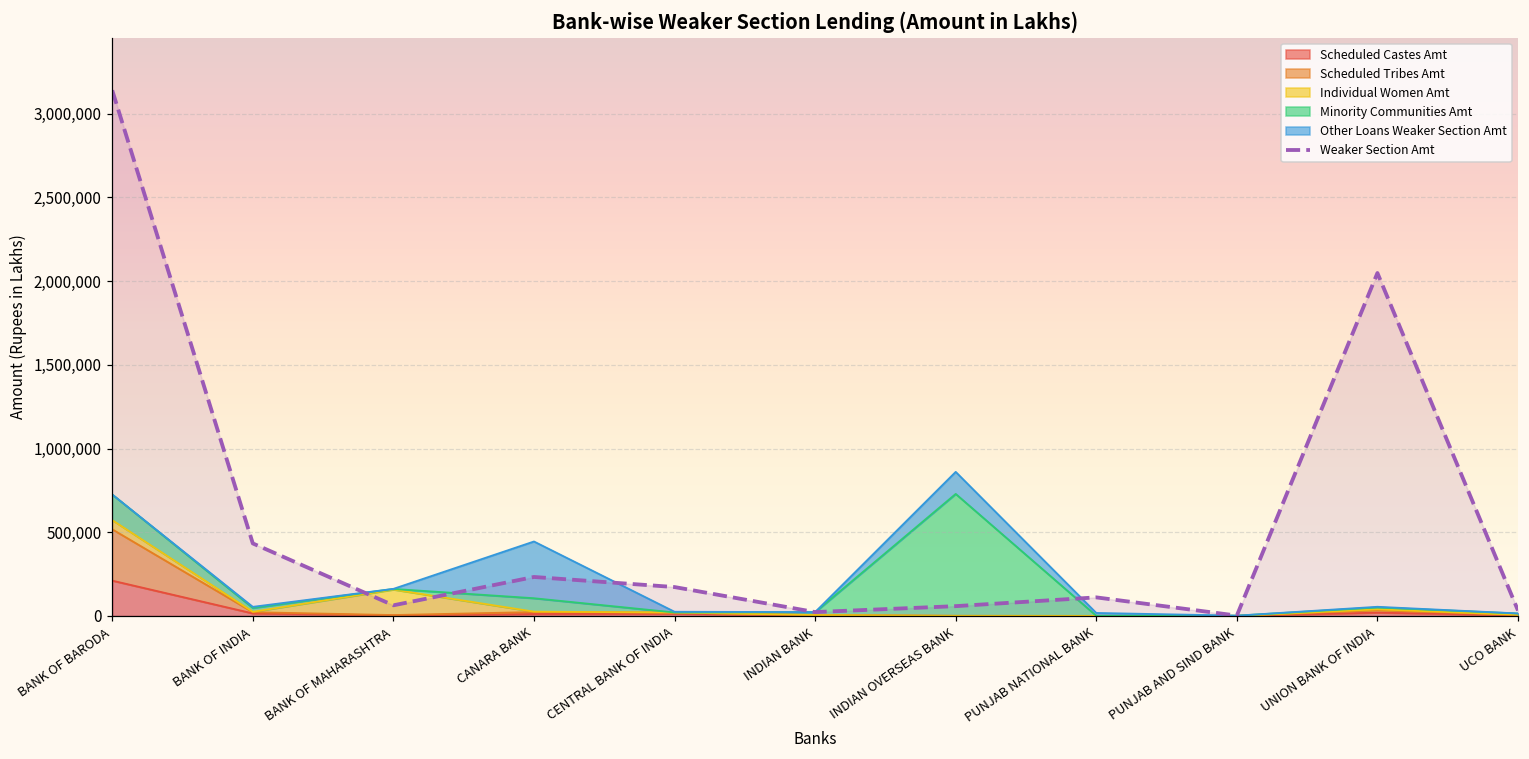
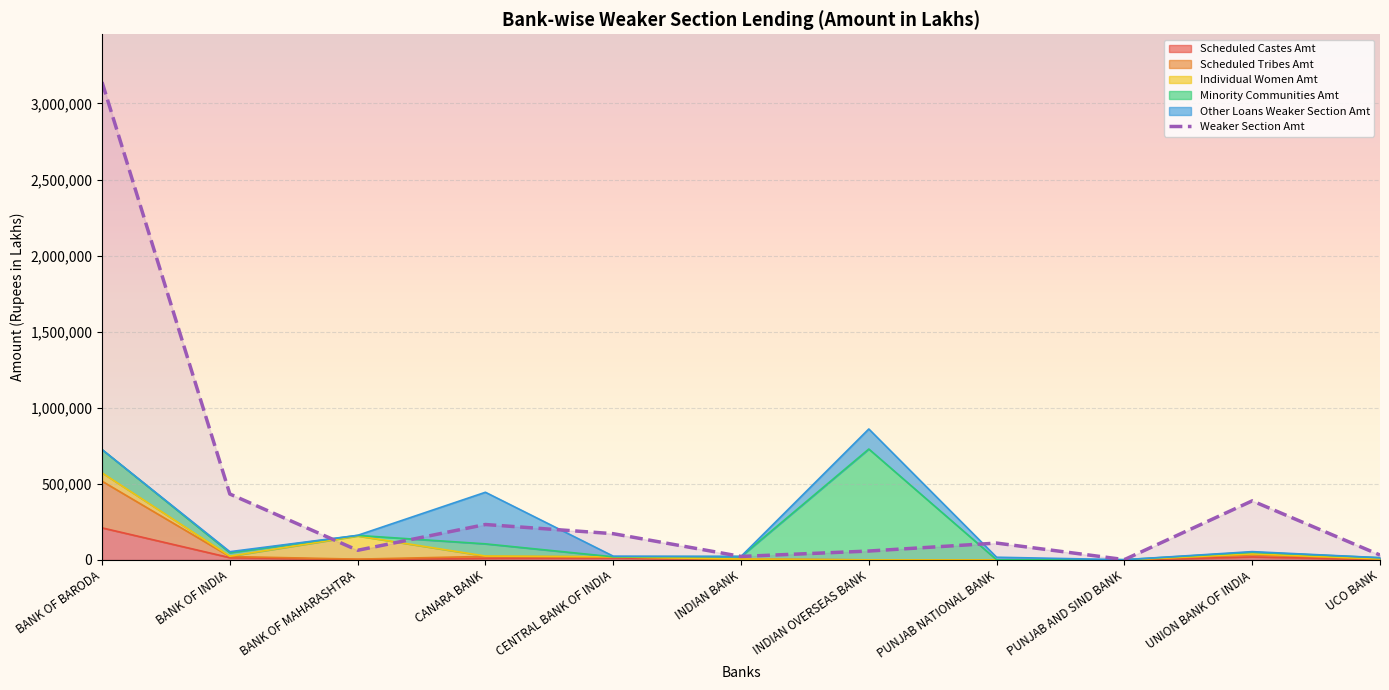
Weaker Section Amt, UNION BANK OF INDIA: 2,050,000 -> 390,000
